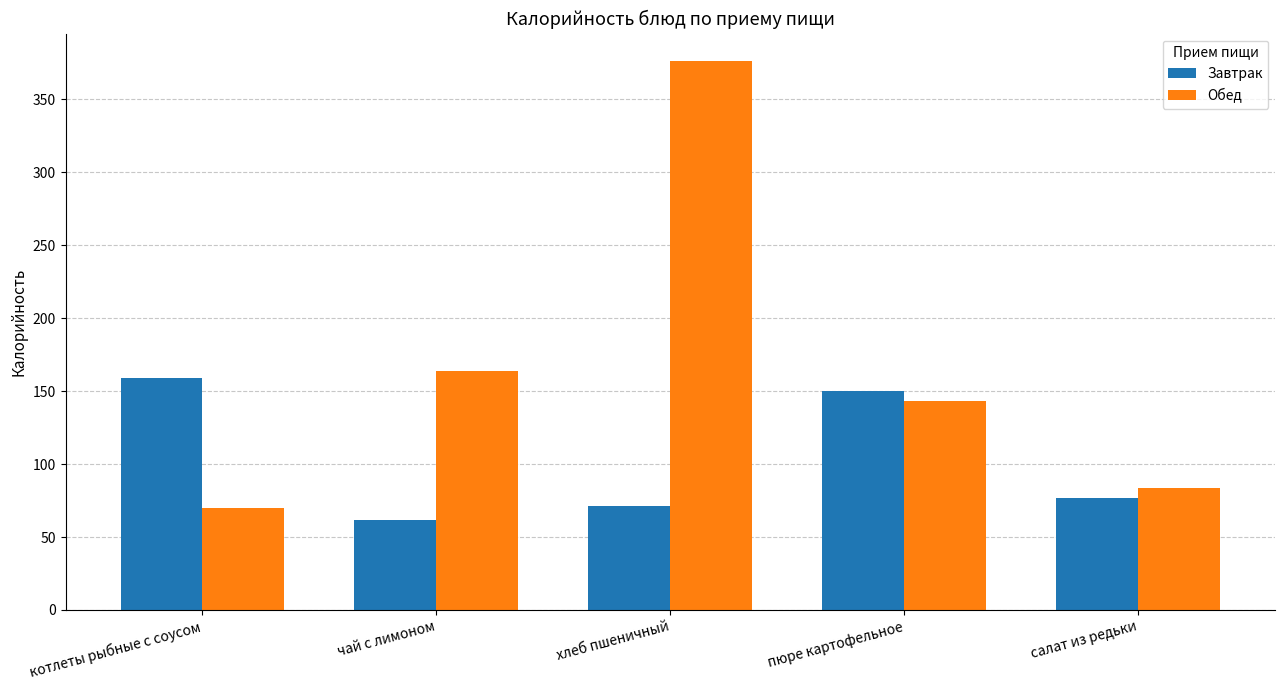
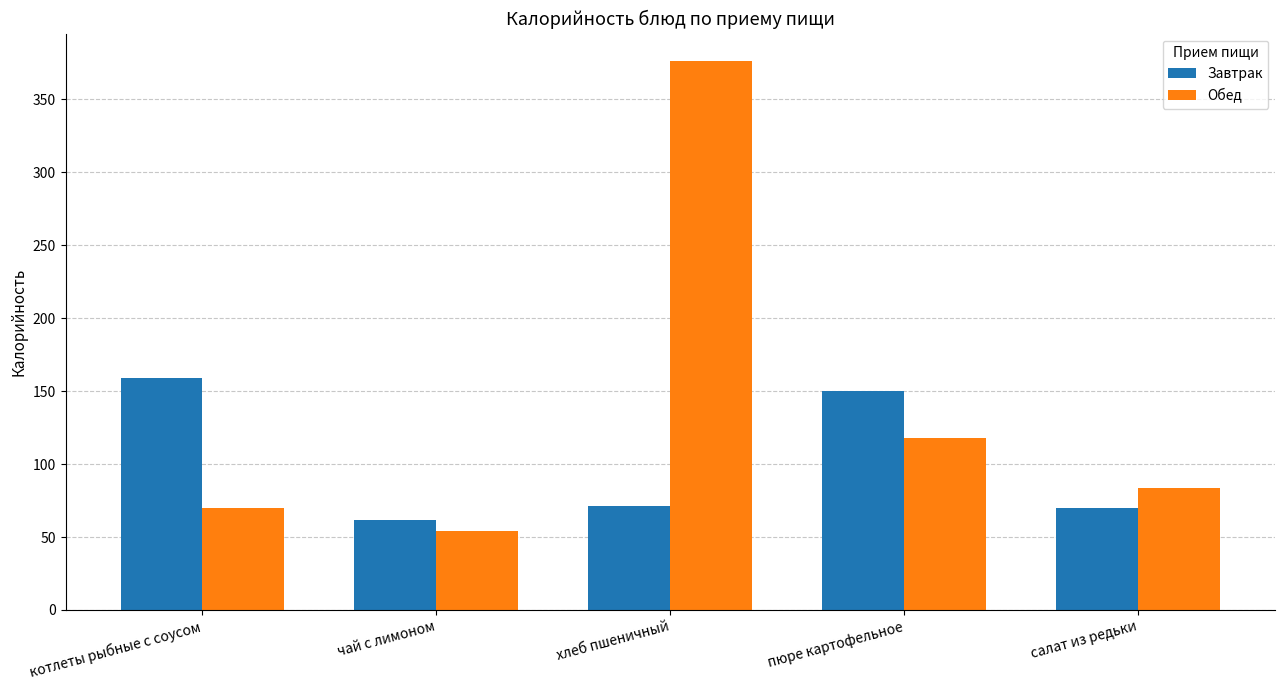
Обед, чай с лимоном: 164 -> 54
Обед, пюре картофельное: 143 -> 118
Завтрак, салат из редьки: 77 -> 70
